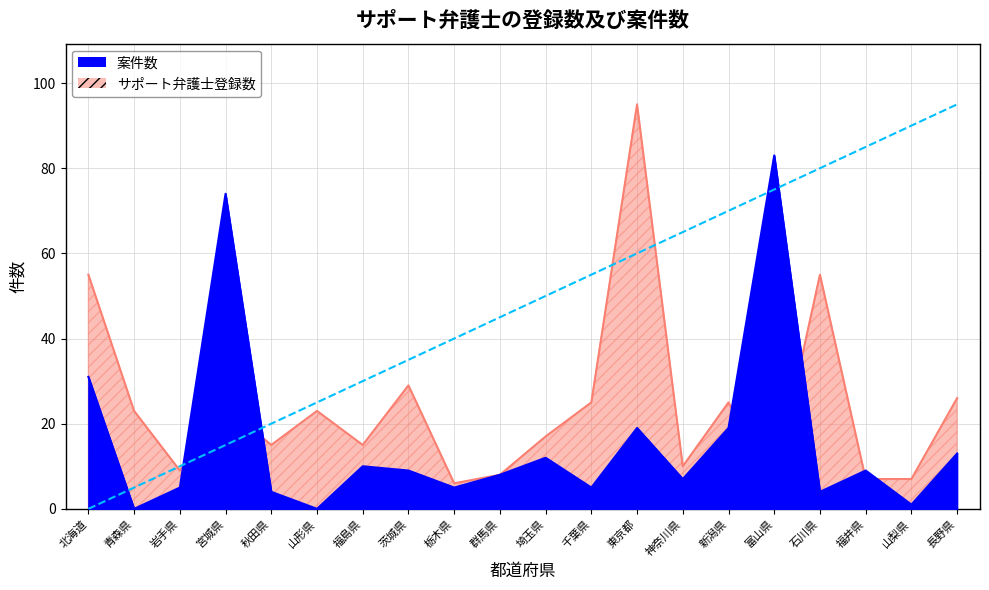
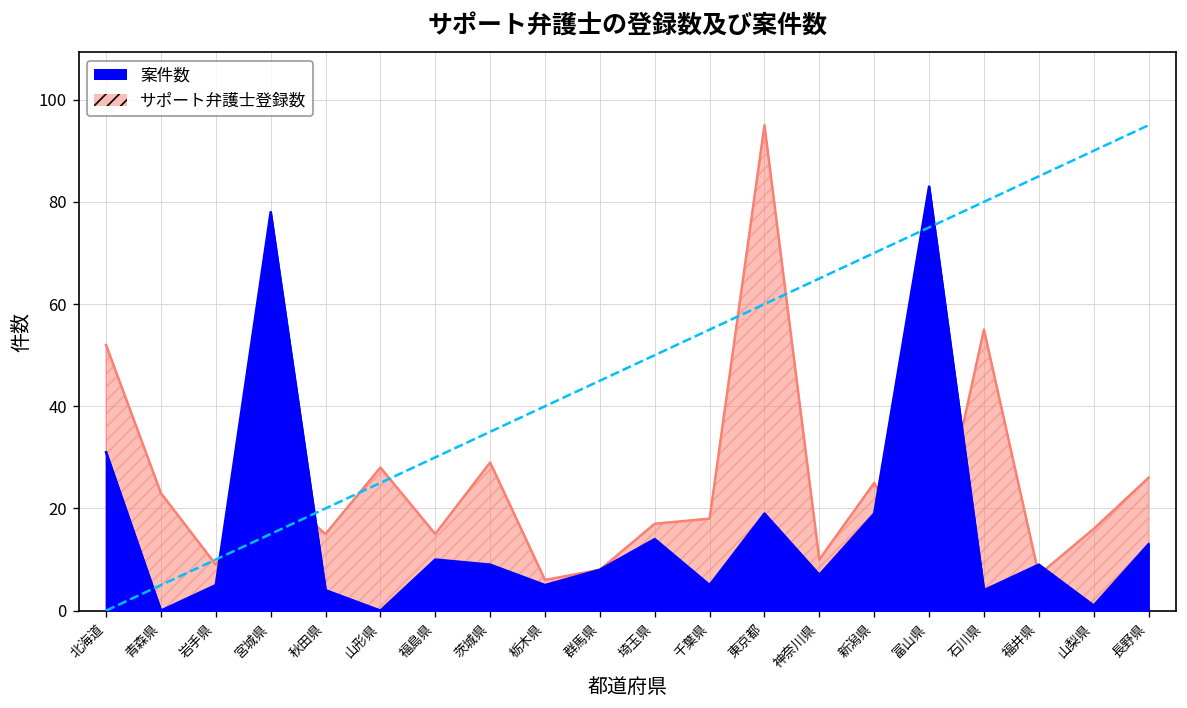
サポート弁護士登録数, 北海道: 55 -> 52
案件数, 宮城県: 74 -> 78
サポート弁護士登録数, 山形県: 23 -> 28
案件数, 埼玉県: 12 -> 14
サポート弁護士登録数, 千葉県: 25 -> 18
サポート弁護士登録数, 山梨県: 7 -> 16
